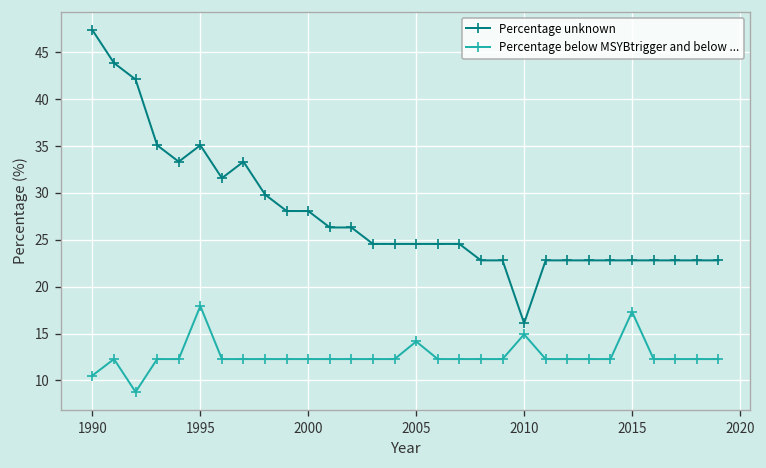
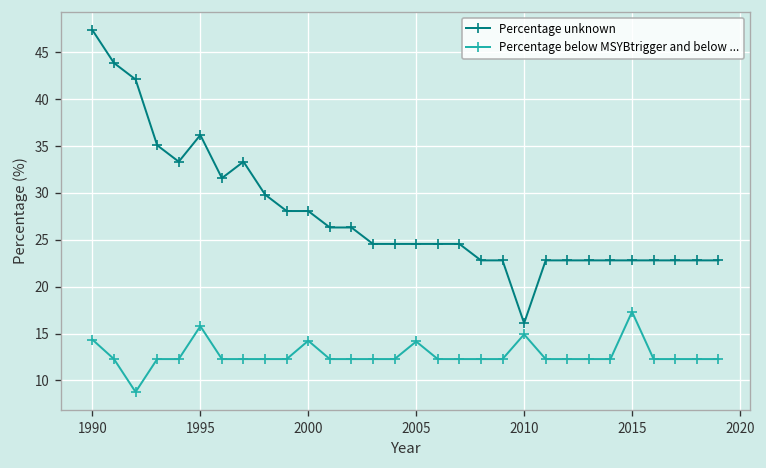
Percentage below MSYBtrigger and below ..., 1990: 11 -> 14
Percentage unknown, 1995: 35 -> 36
Percentage below MSYBtrigger and below ..., 1995: 18 -> 16
Percentage below MSYBtrigger and below ..., 2000: 12 -> 14
